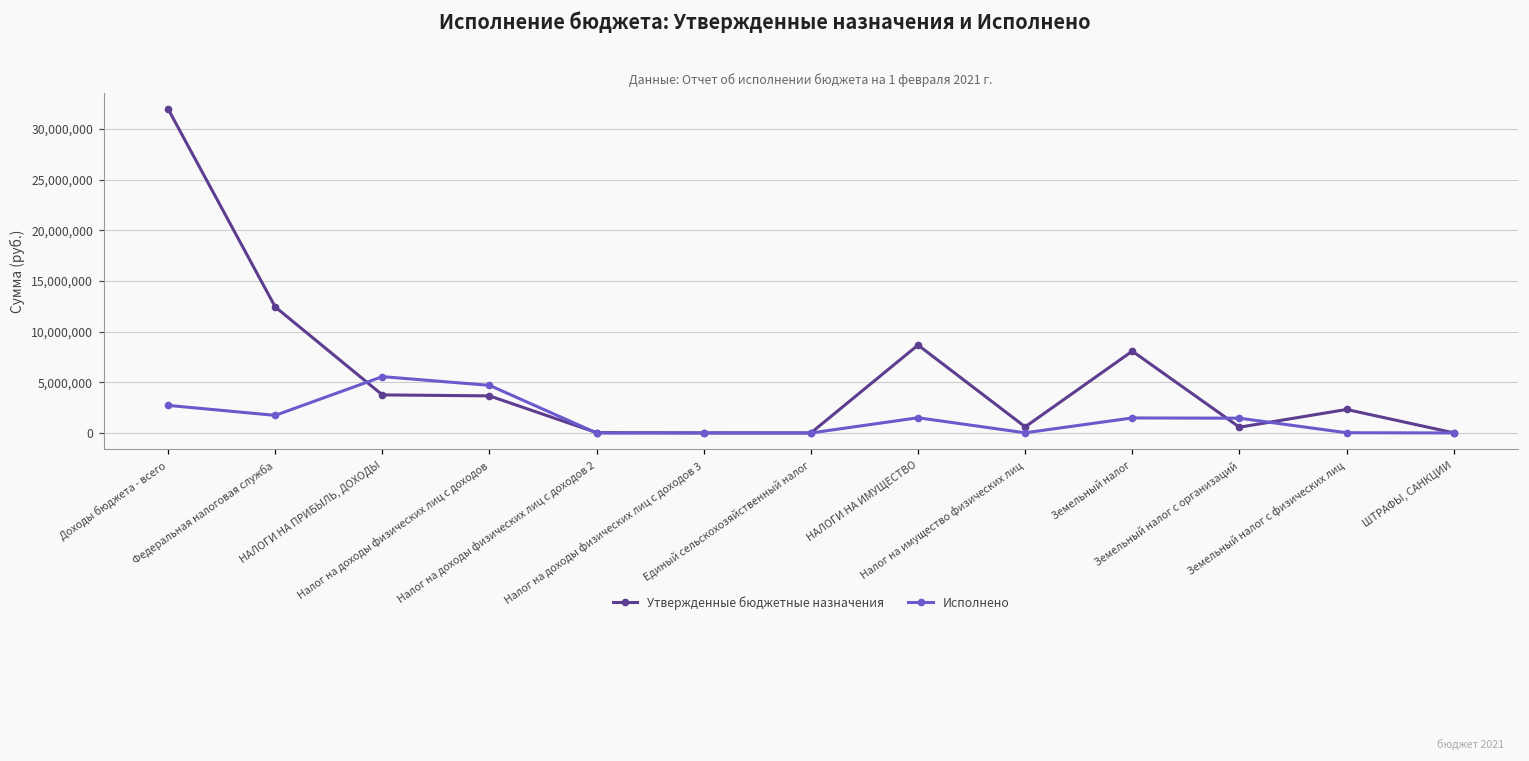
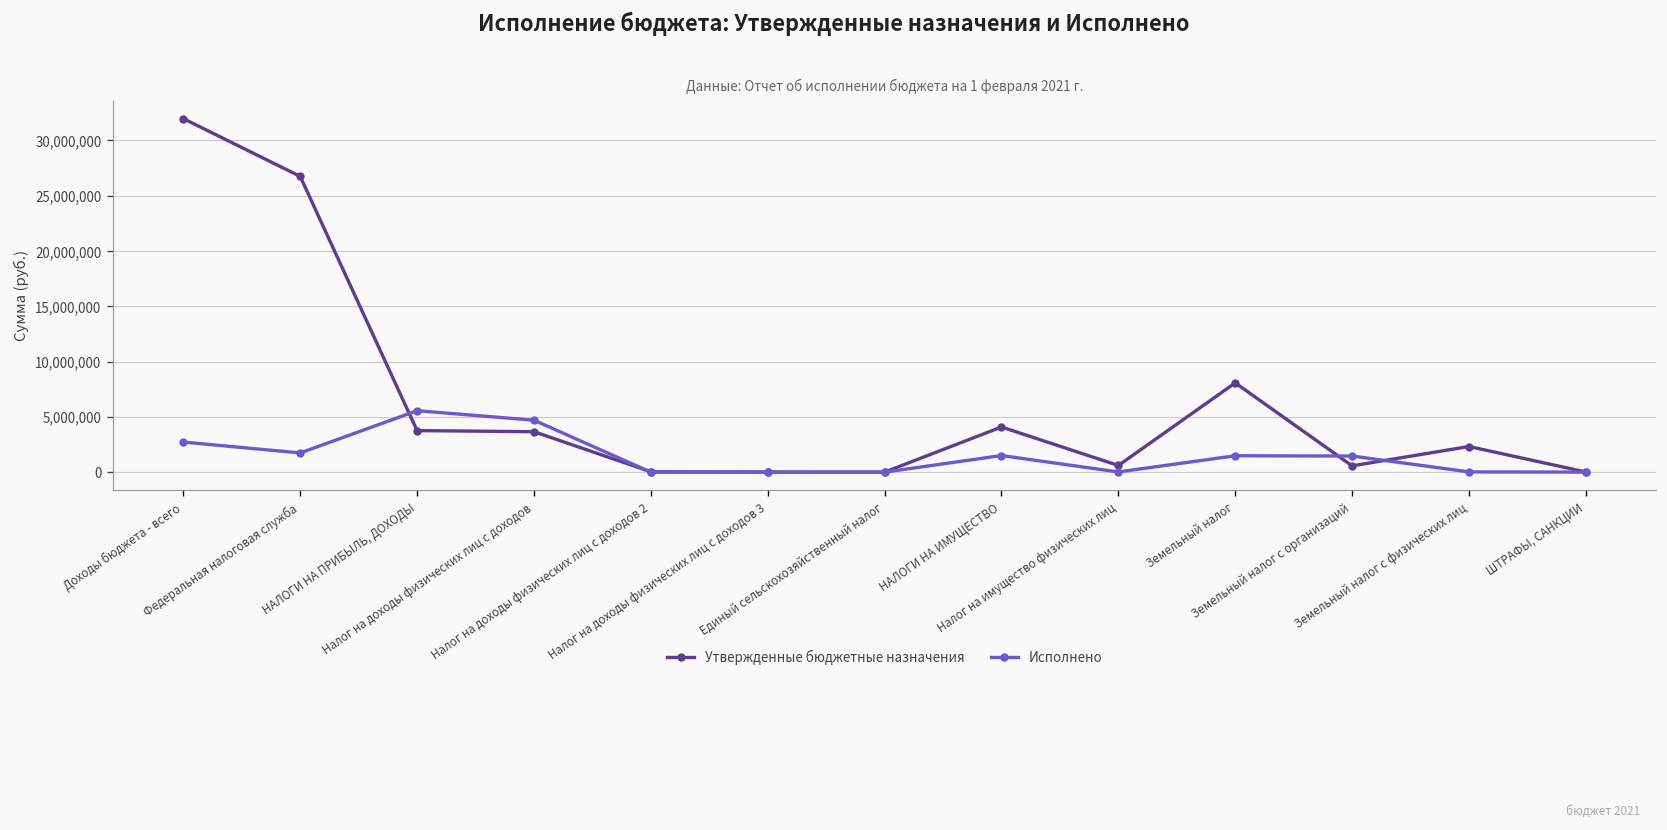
Утвержденные бюджетные назначения, Федеральная налоговая служба: 12,000,000 -> 27,000,000
Утвержденные бюджетные назначения, НАЛОГИ НА ИМУЩЕСТВО: 9,000,000 -> 4,000,000
